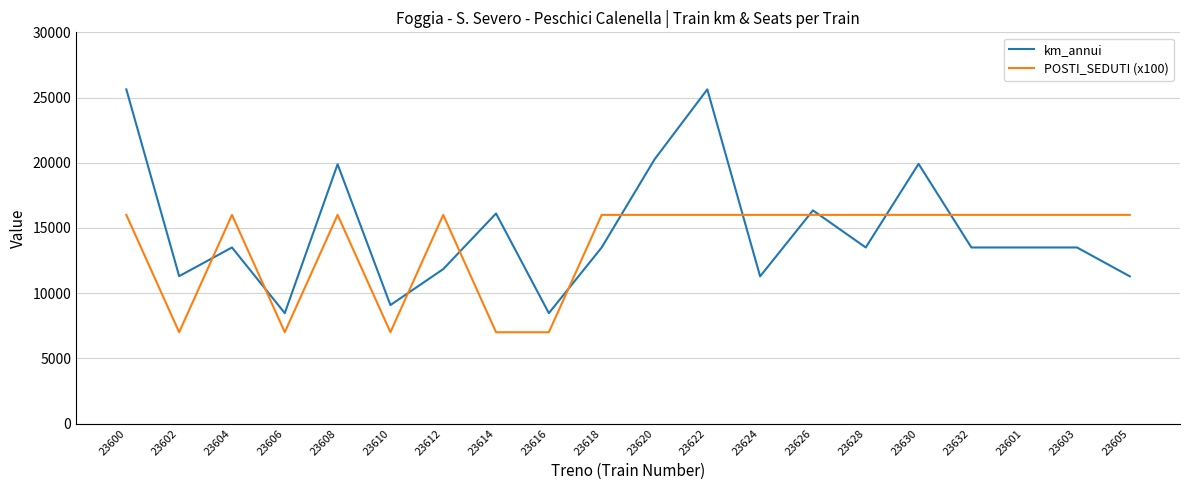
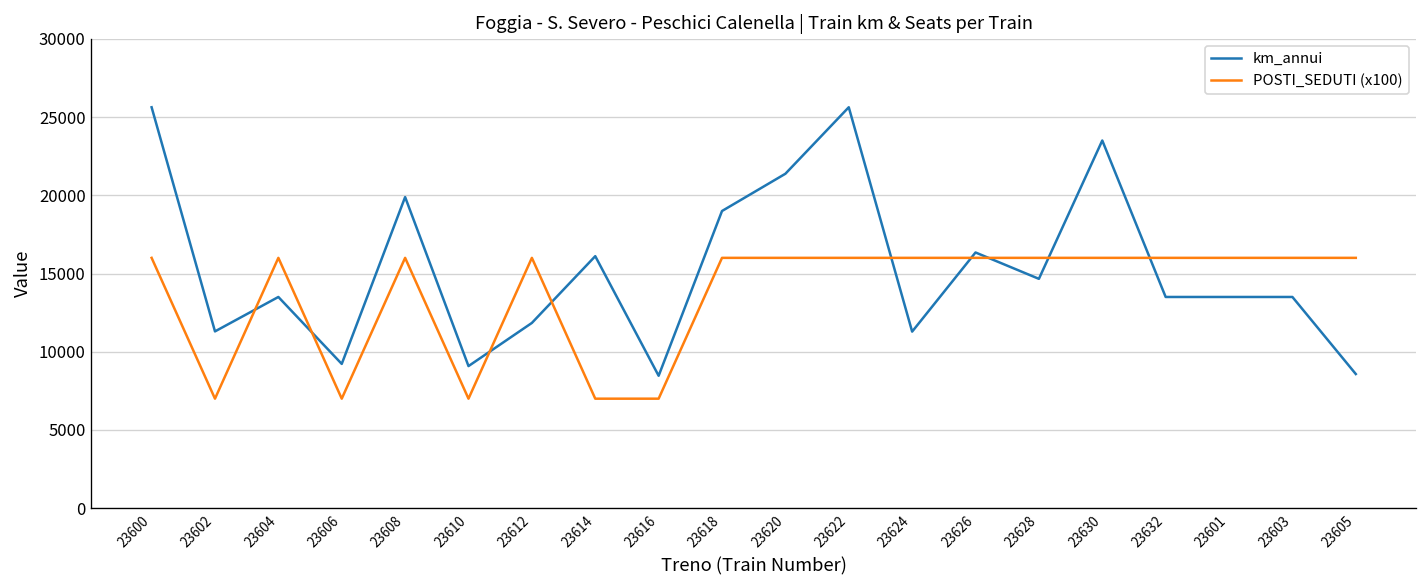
km_annui, 23606: 8500 -> 9200
km_annui, 23618: 13500 -> 19000
km_annui, 23620: 20300 -> 21400
km_annui, 23628: 13500 -> 14700
km_annui, 23630: 19900 -> 23500
km_annui, 23605: 11300 -> 8600
